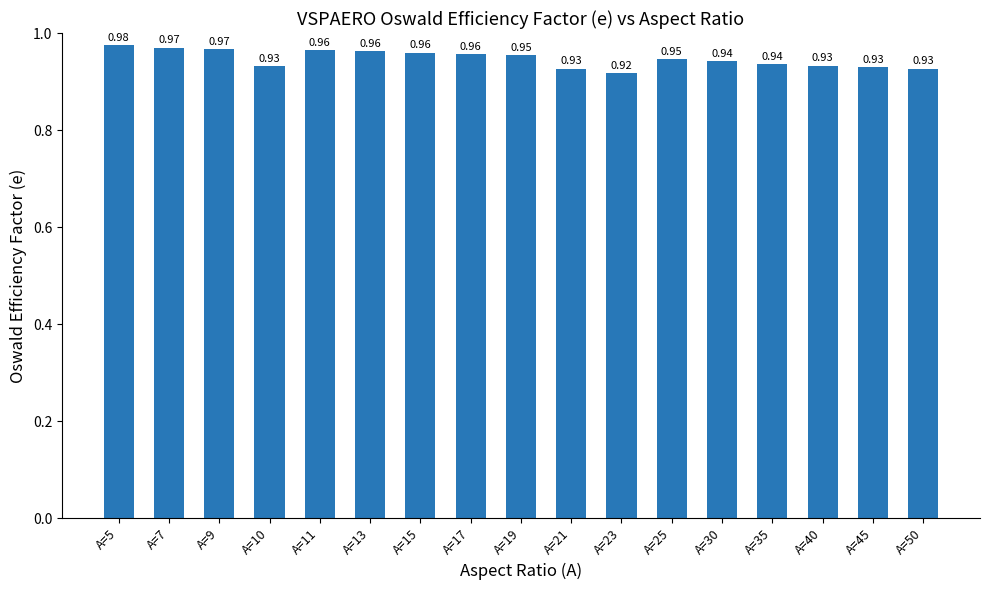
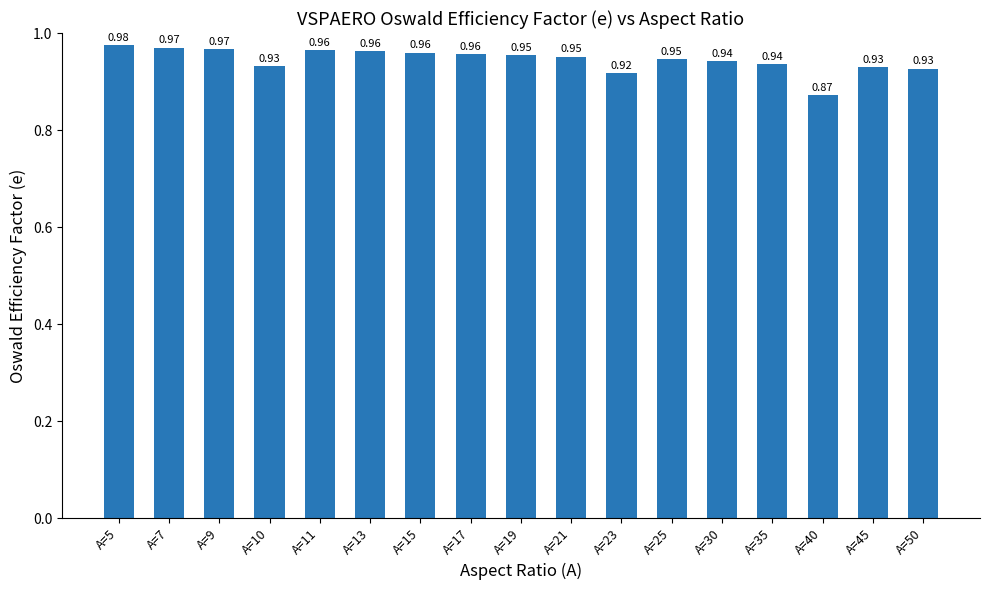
A=21: 0.93 -> 0.95
A=40: 0.93 -> 0.87
